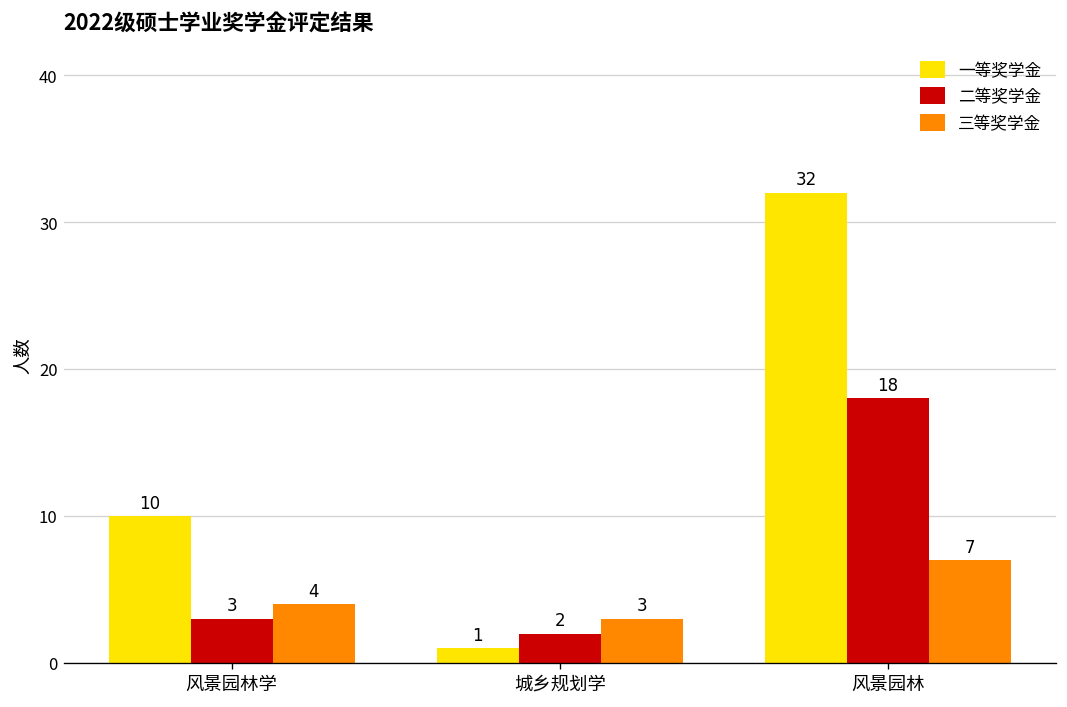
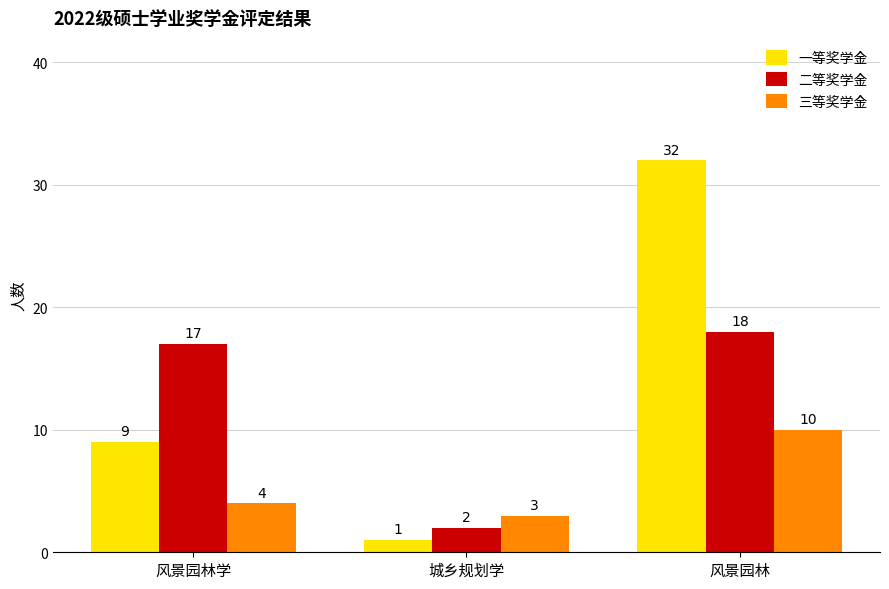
一等奖学金, 风景园林学: 10 -> 9
二等奖学金, 风景园林学: 3 -> 17
三等奖学金, 风景园林: 7 -> 10
